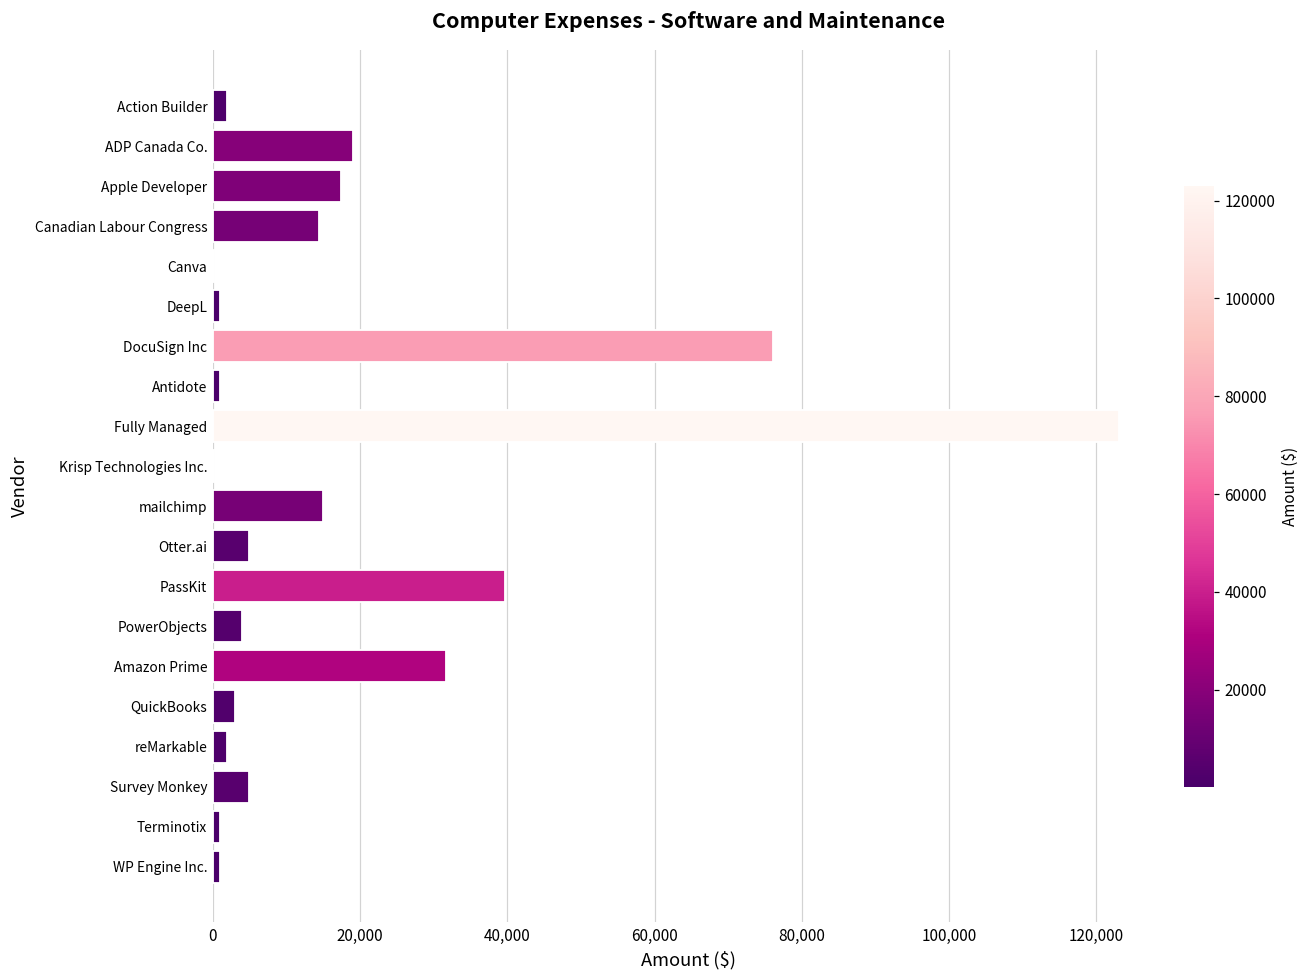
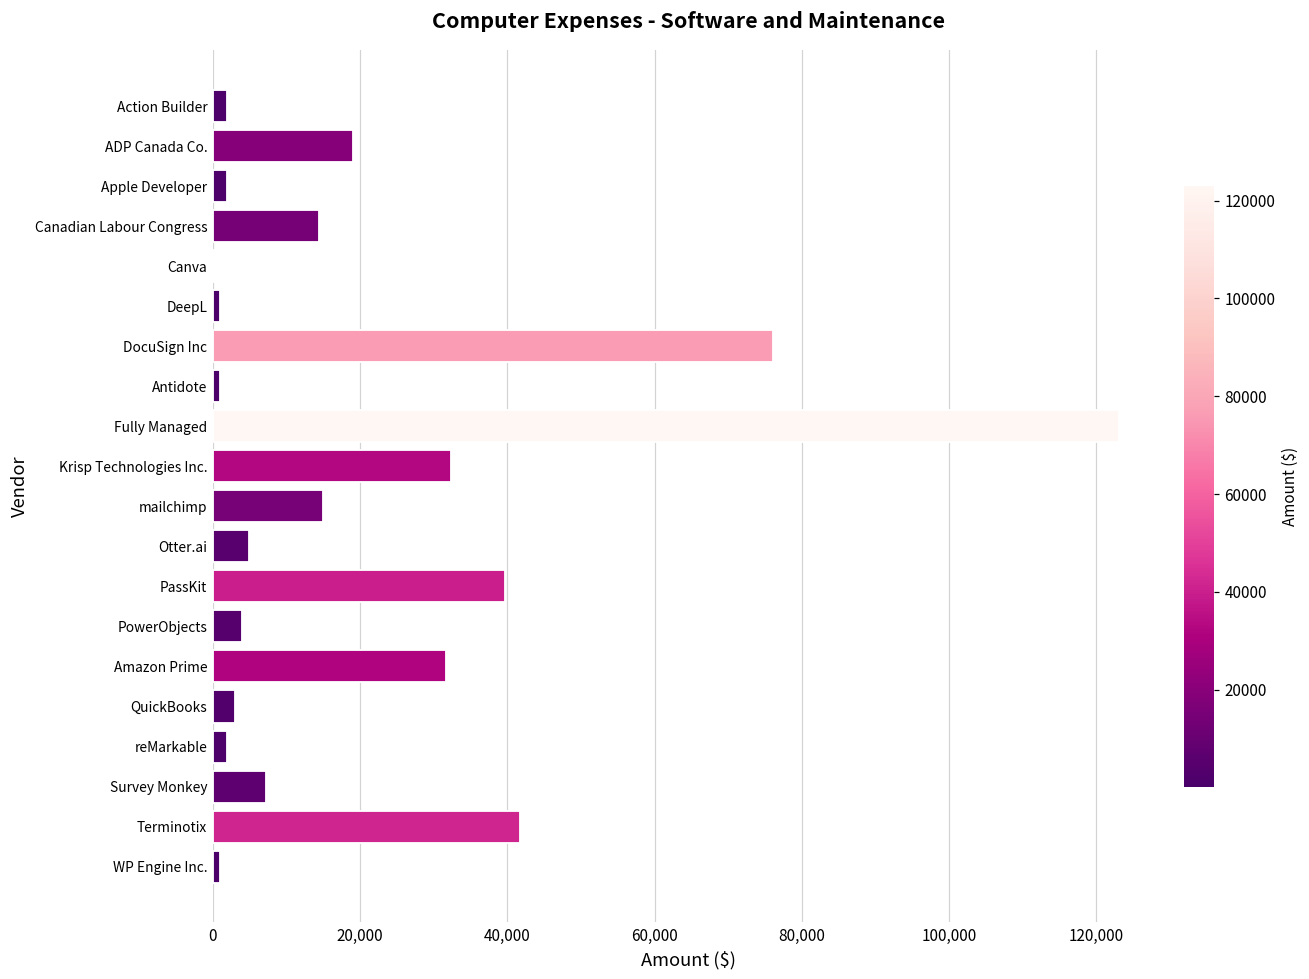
Apple Developer: 17,000 -> 2,000
Krisp Technologies Inc.: 0 -> 32,000
Survey Monkey: 5,000 -> 7,000
Terminotix: 1,000 -> 42,000
